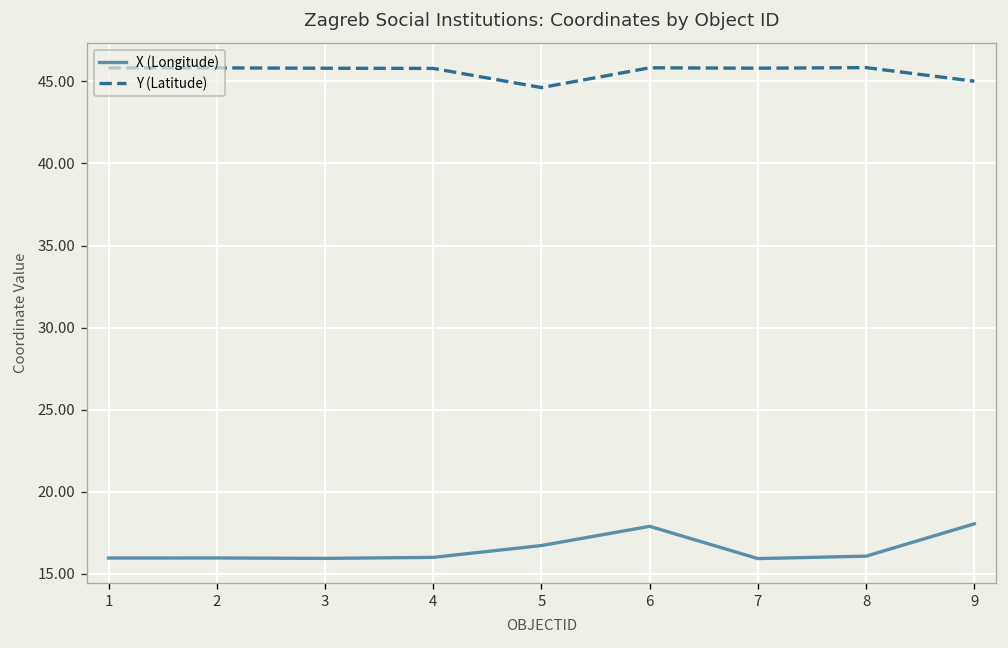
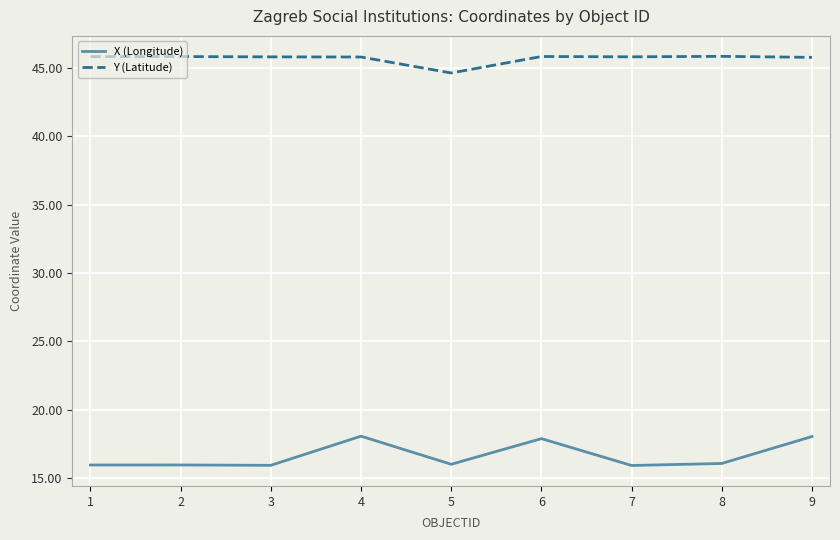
X (Longitude), 4: 16.0 -> 18.1
X (Longitude), 5: 16.7 -> 16.0
Y (Latitude), 9: 45.0 -> 45.8
